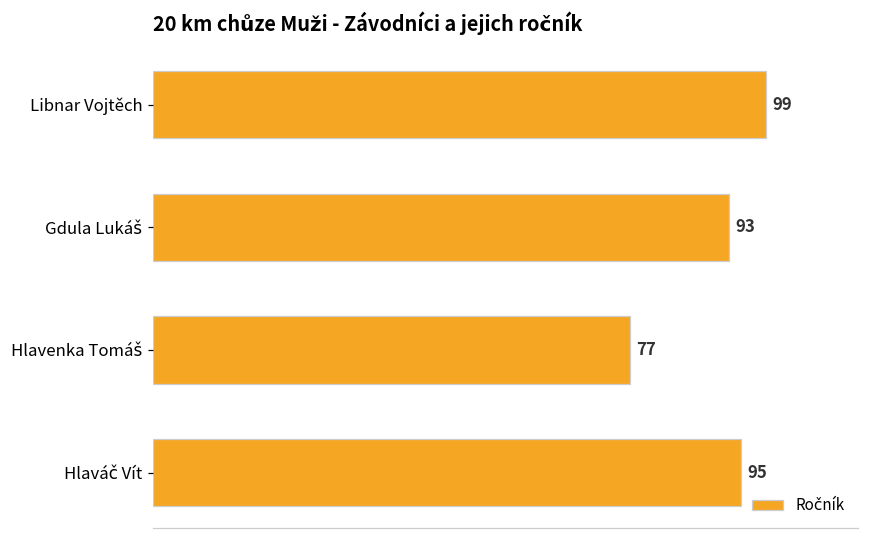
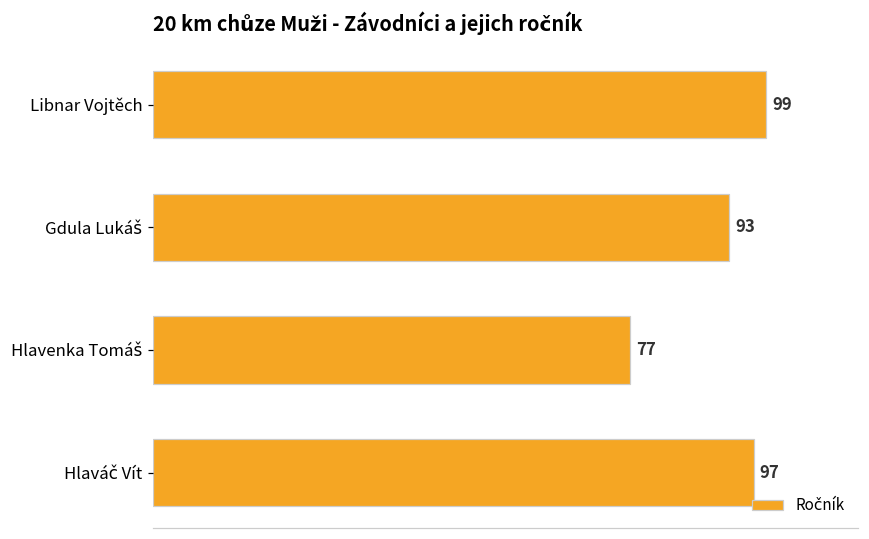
Hlaváč Vít: 95 -> 97
